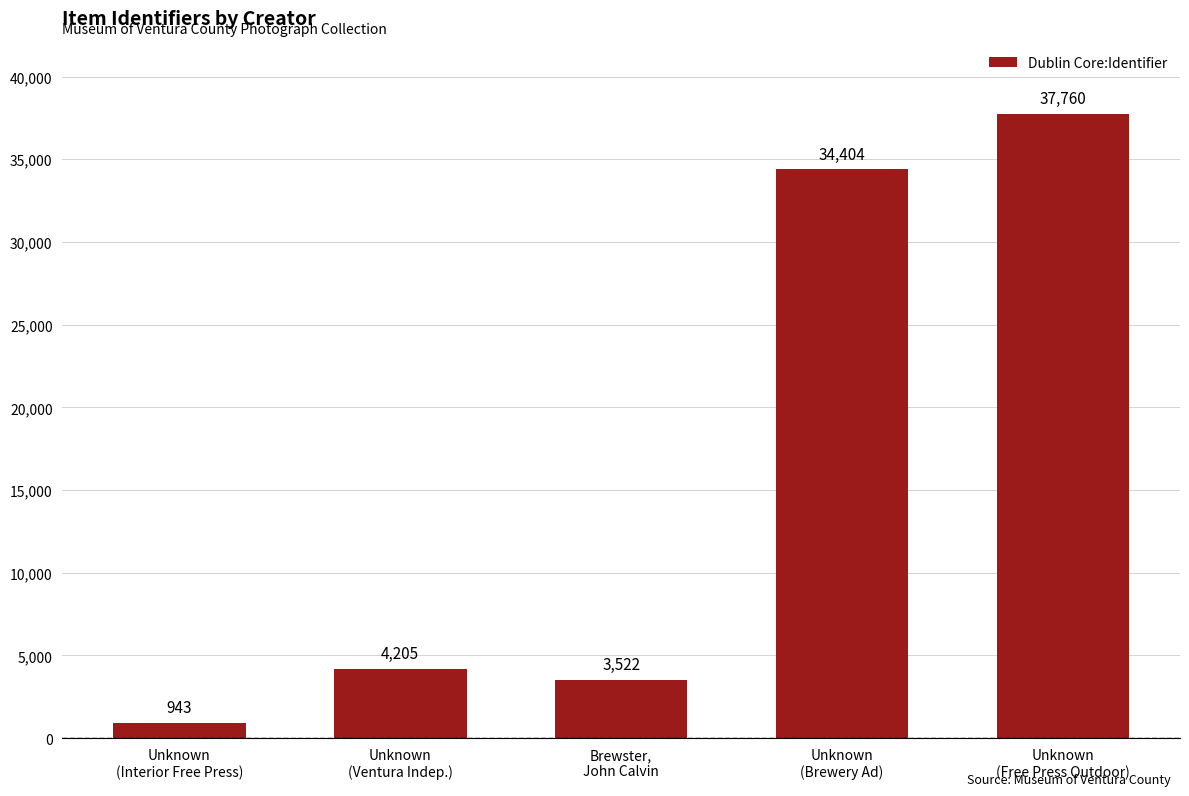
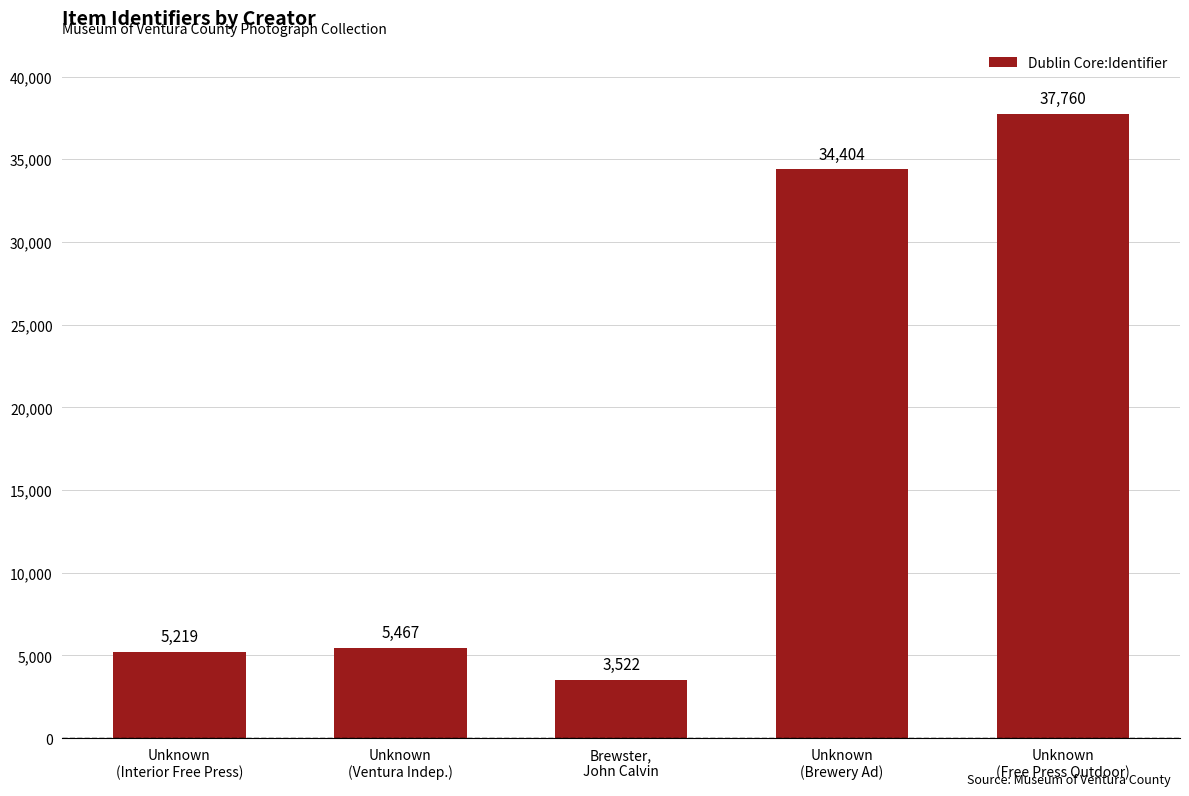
Unknown (Interior Free Press): 943 -> 5,219
Unknown (Ventura Indep.): 4,205 -> 5,467
